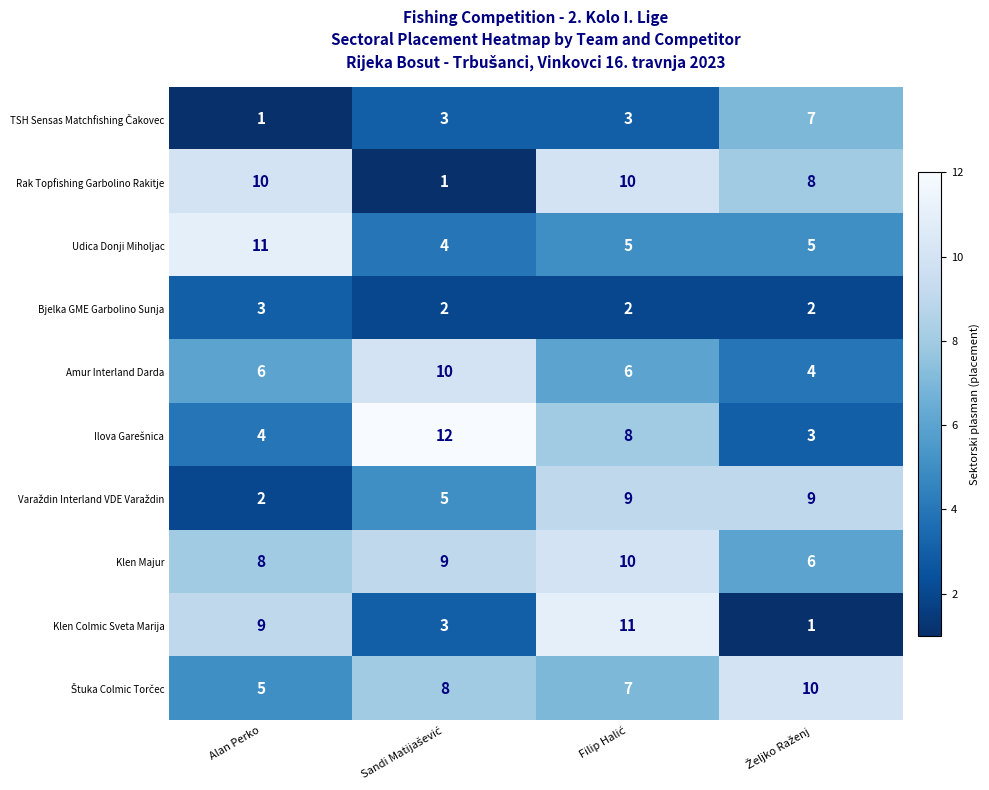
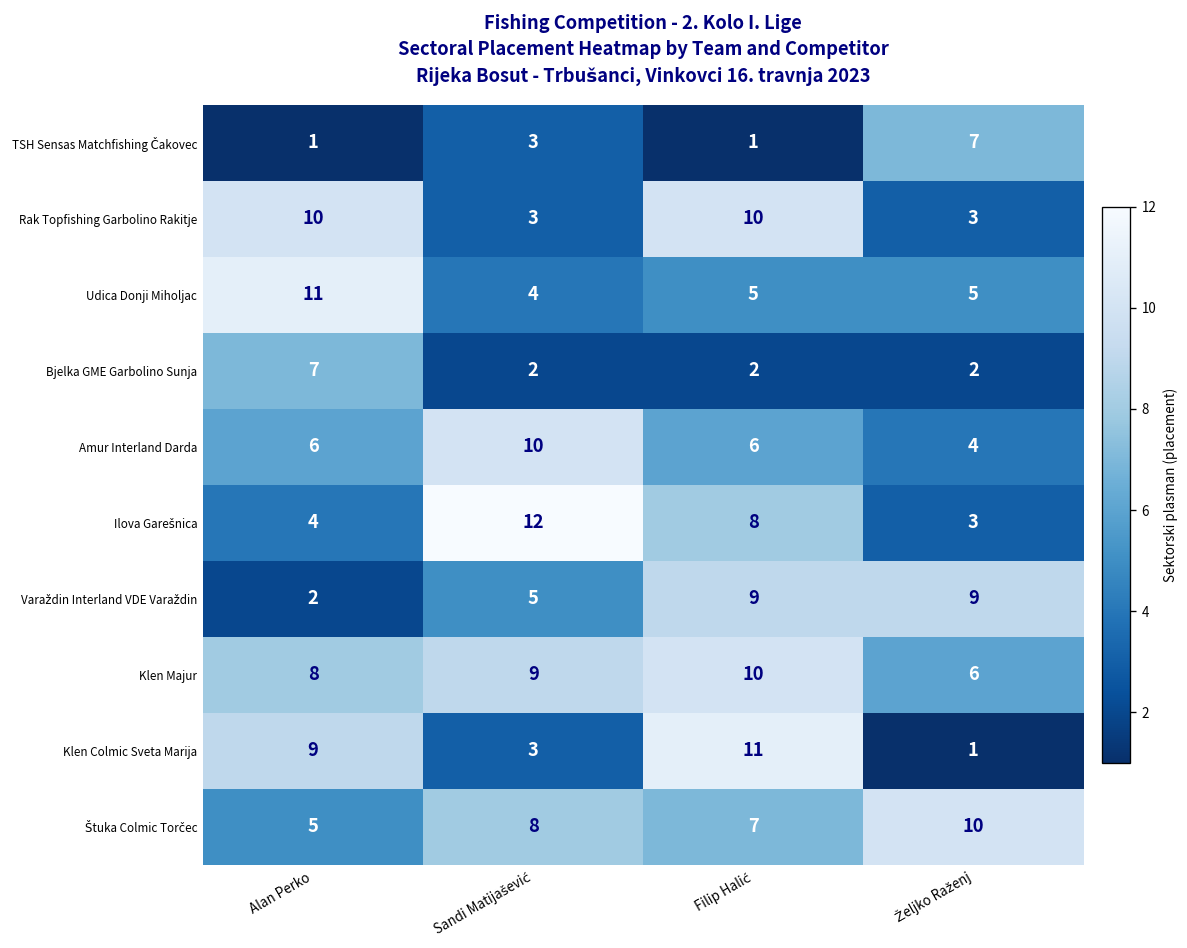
TSH Sensas Matchfishing Čakovec, Filip Halić: 3 -> 1
Rak Topfishing Garbolino Rakitje, Sandi Matijašević: 1 -> 3
Rak Topfishing Garbolino Rakitje, Željko Raženj: 8 -> 3
Bjelka GME Garbolino Sunja, Alan Perko: 3 -> 7
